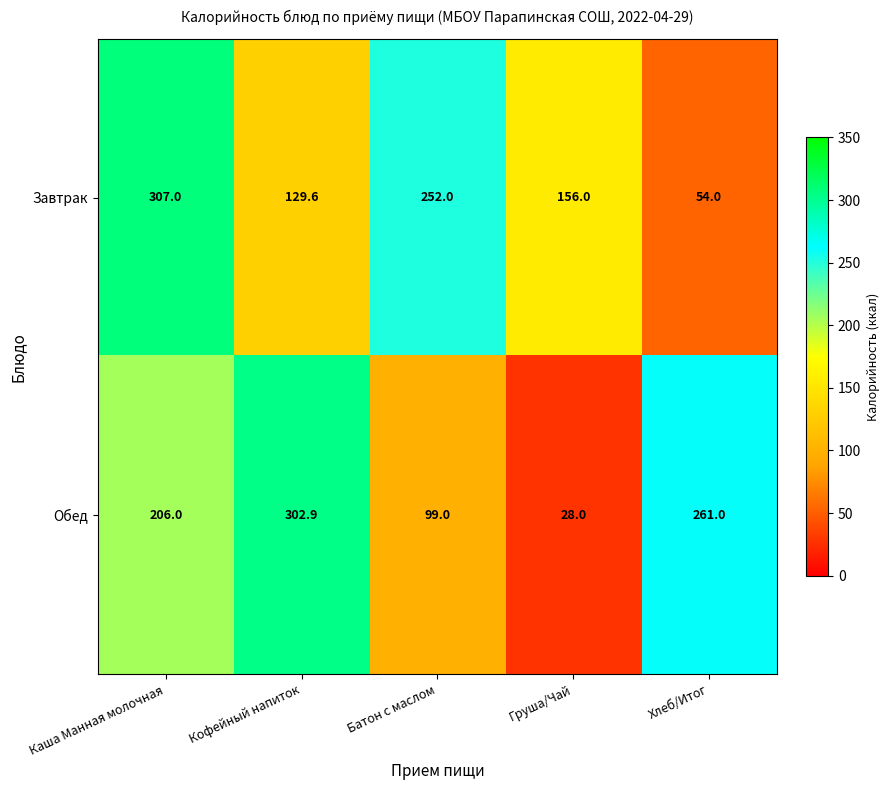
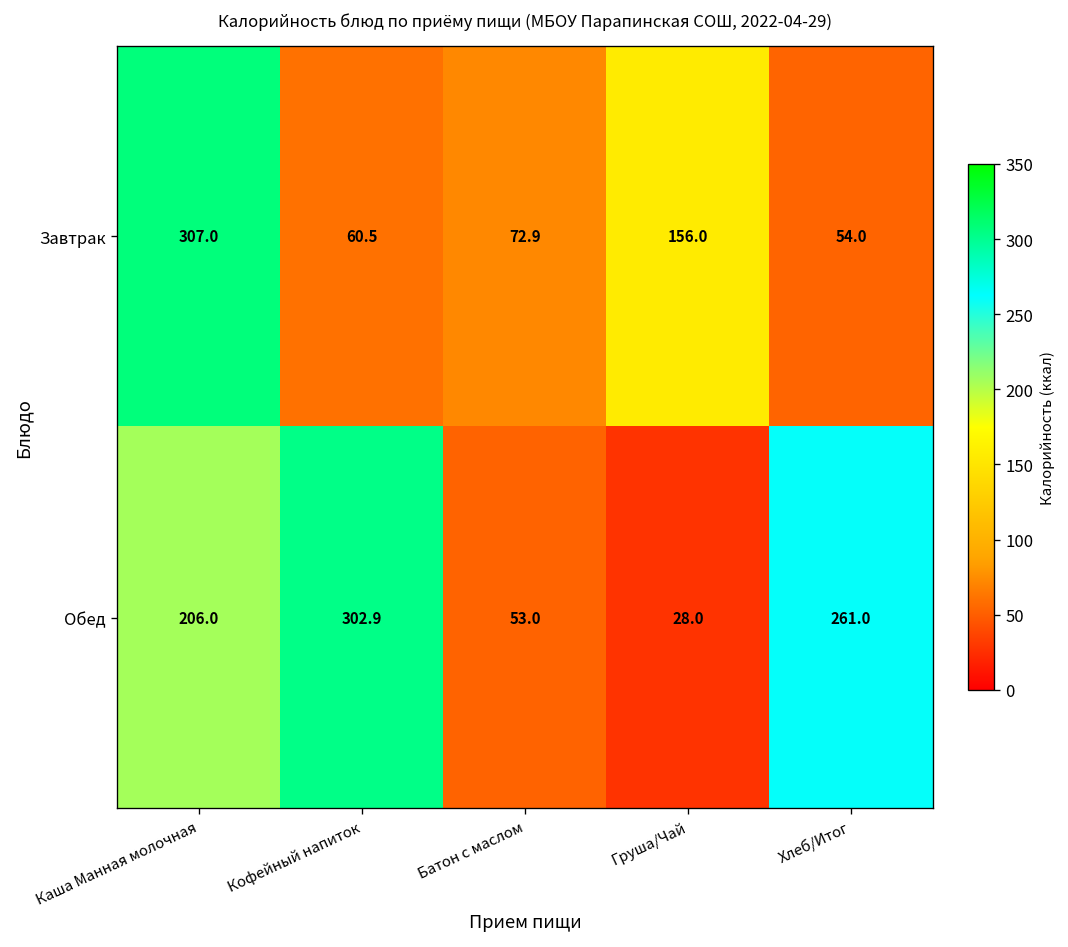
Завтрак, Кофейный напиток: 129.6 -> 60.5
Завтрак, Батон с маслом: 252.0 -> 72.9
Обед, Батон с маслом: 99.0 -> 53.0
